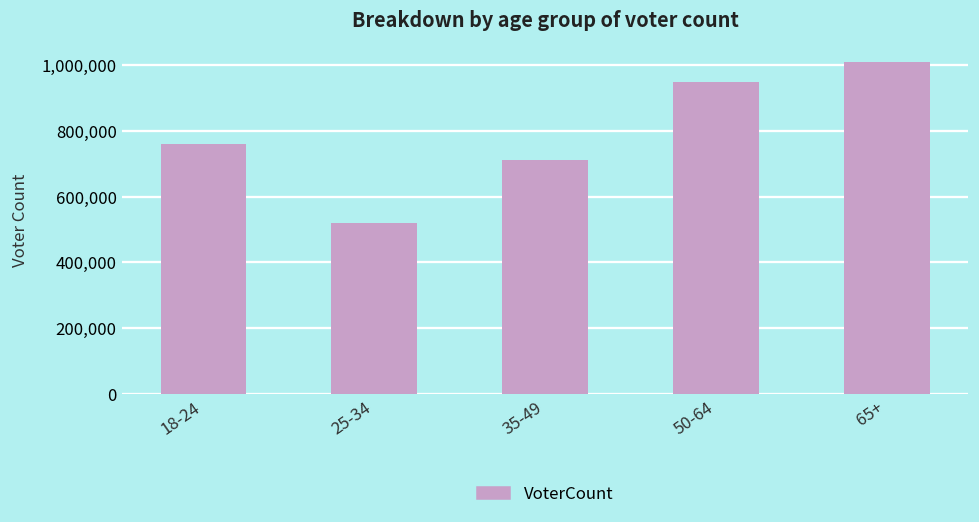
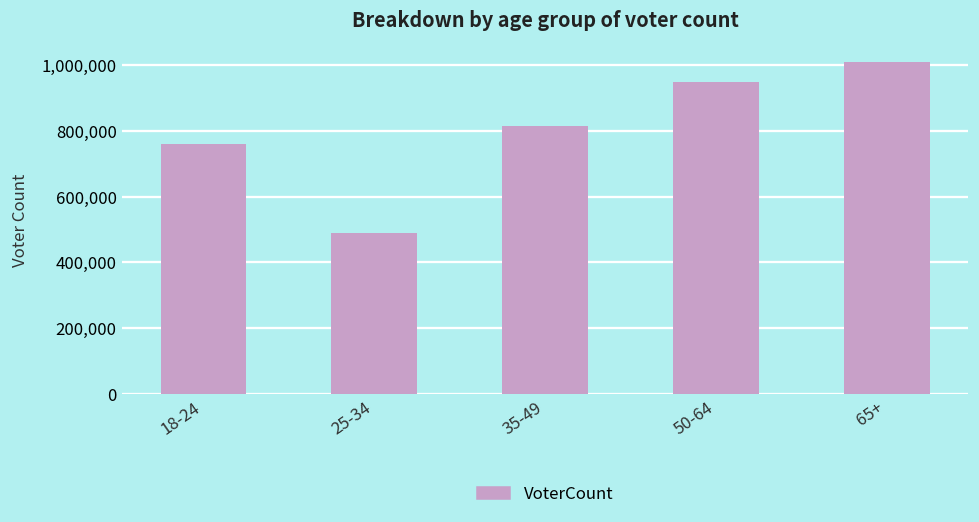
25-34: 520,000 -> 490,000
35-49: 710,000 -> 820,000
